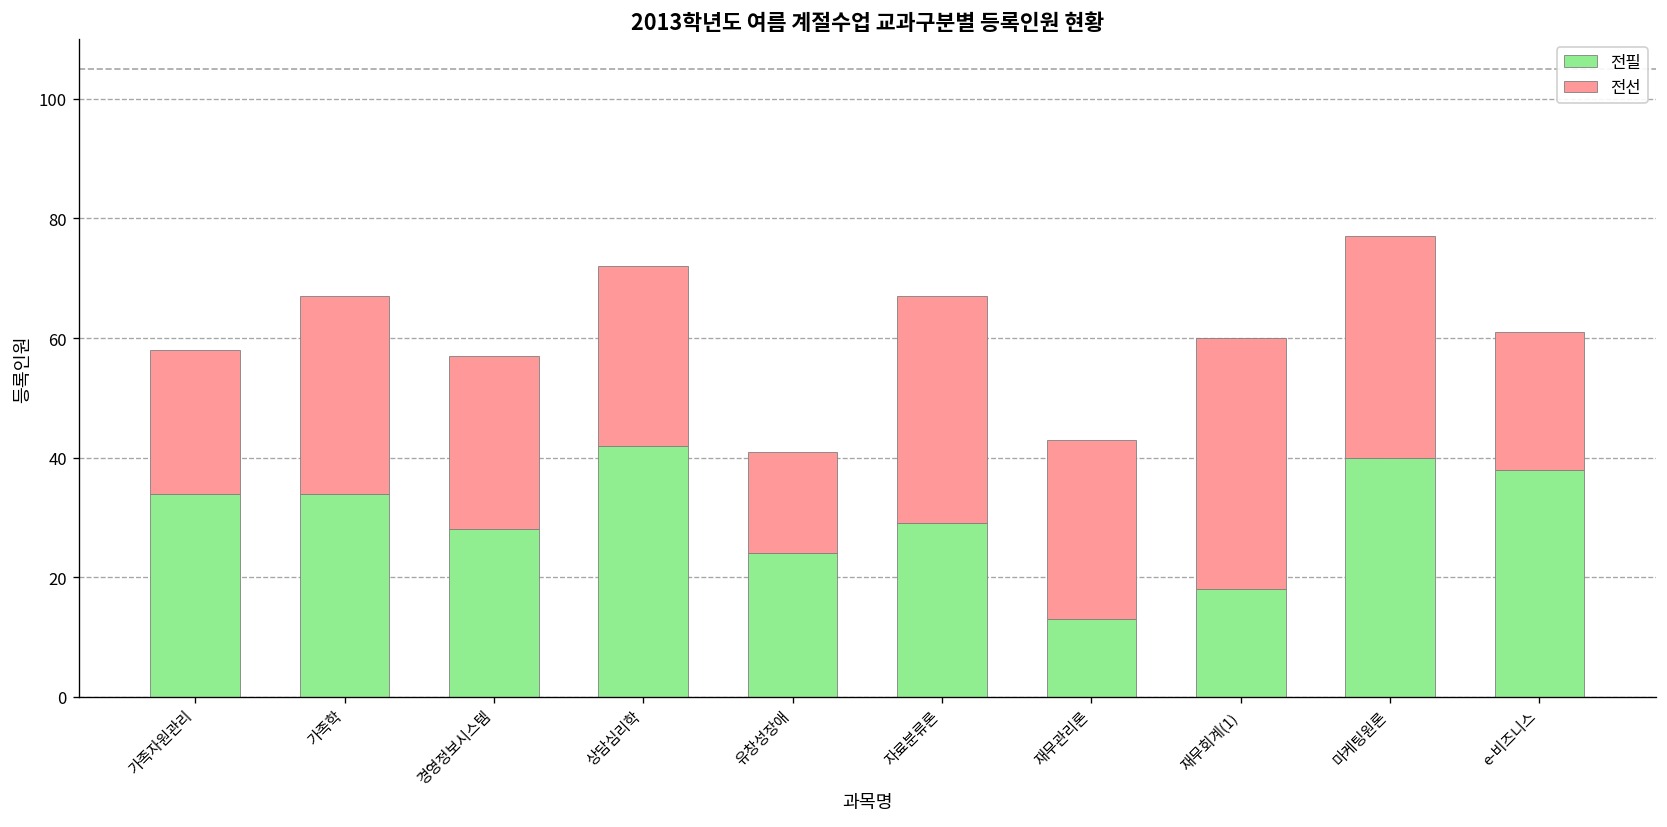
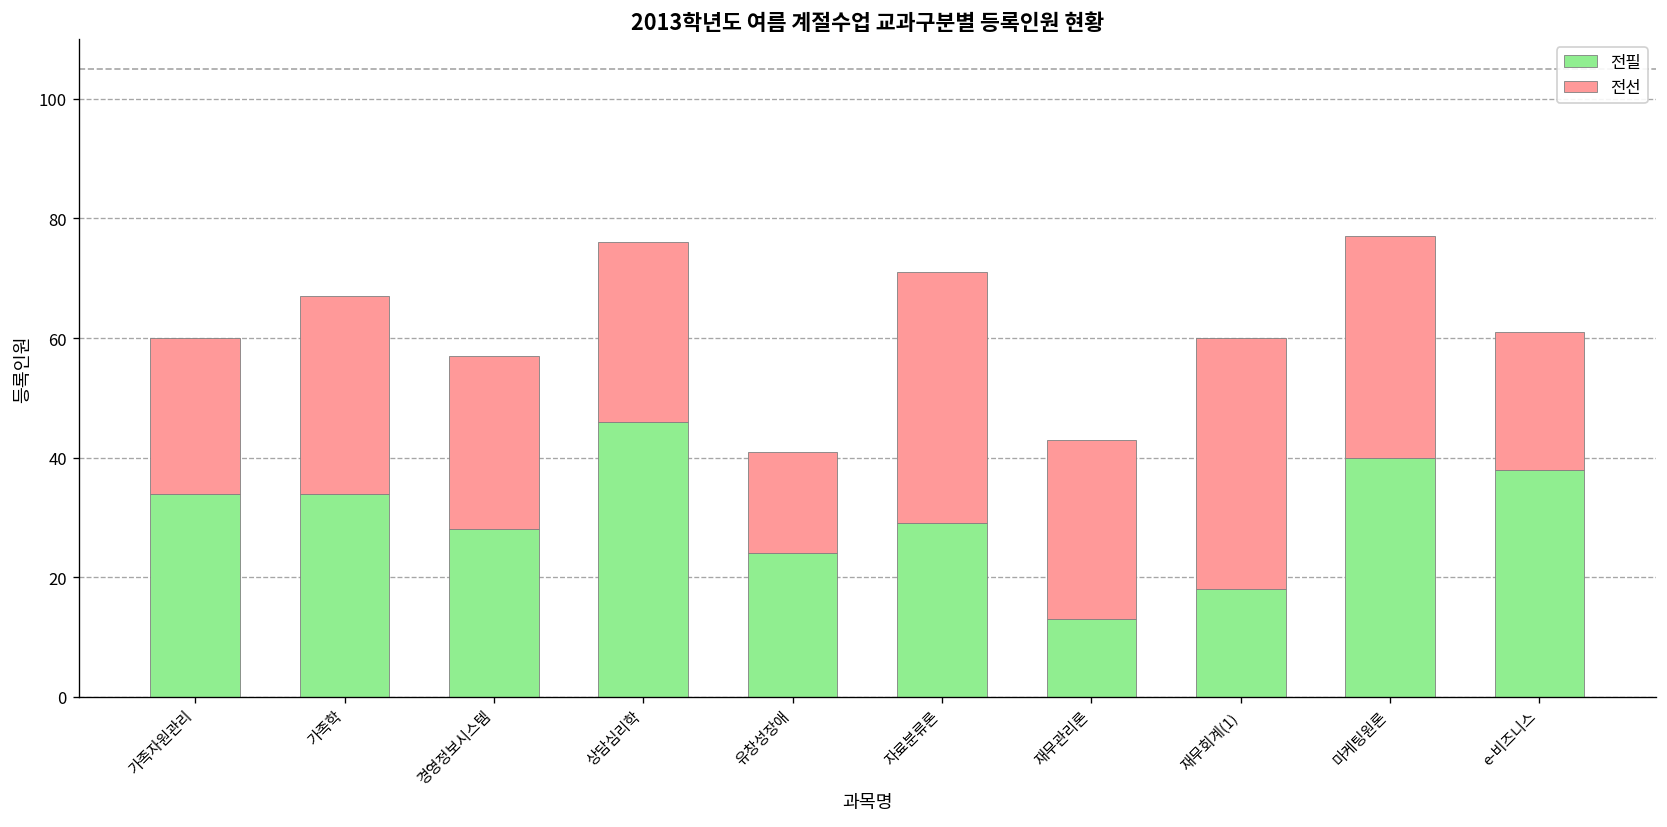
전선, 가족자원관리: 24 -> 26
전필, 상담심리학: 42 -> 46
전선, 자료분류론: 38 -> 42
